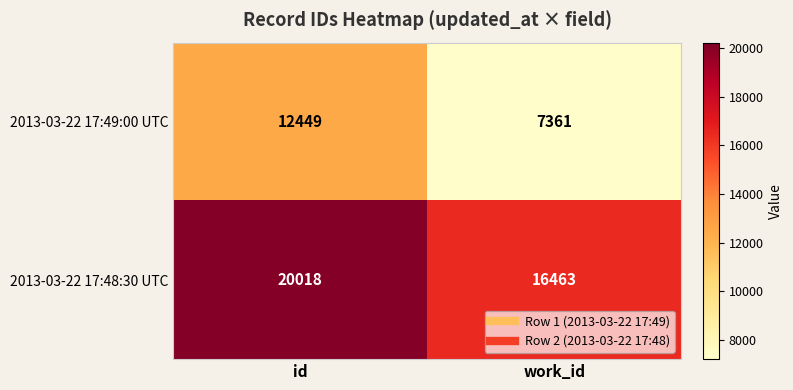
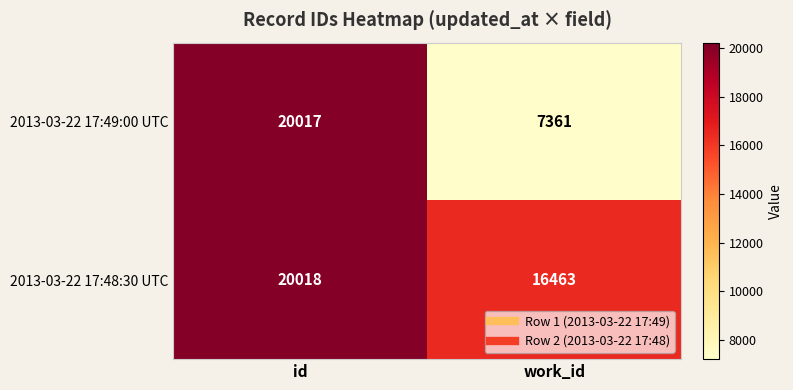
2013-03-22 17:49:00 UTC, id: 12449 -> 20017
